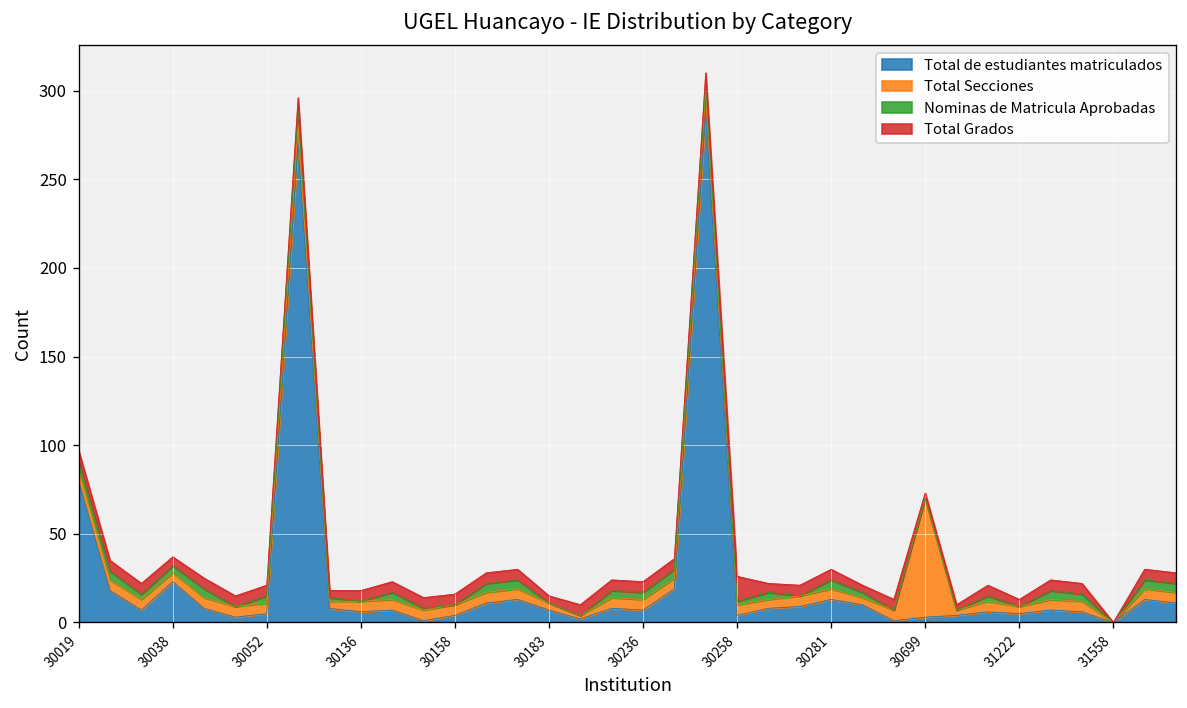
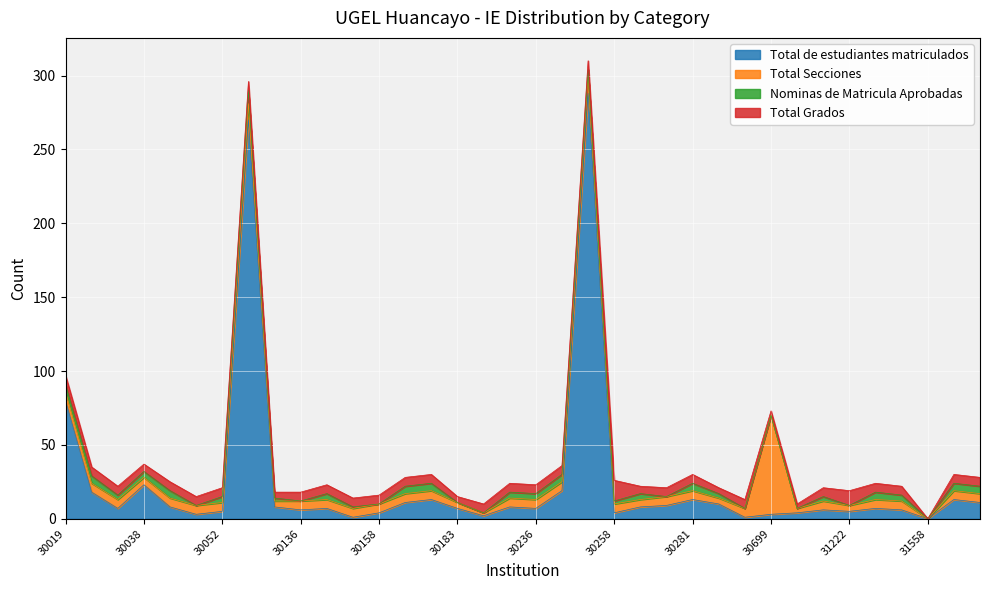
Total Grados, 31222: 4 -> 10
